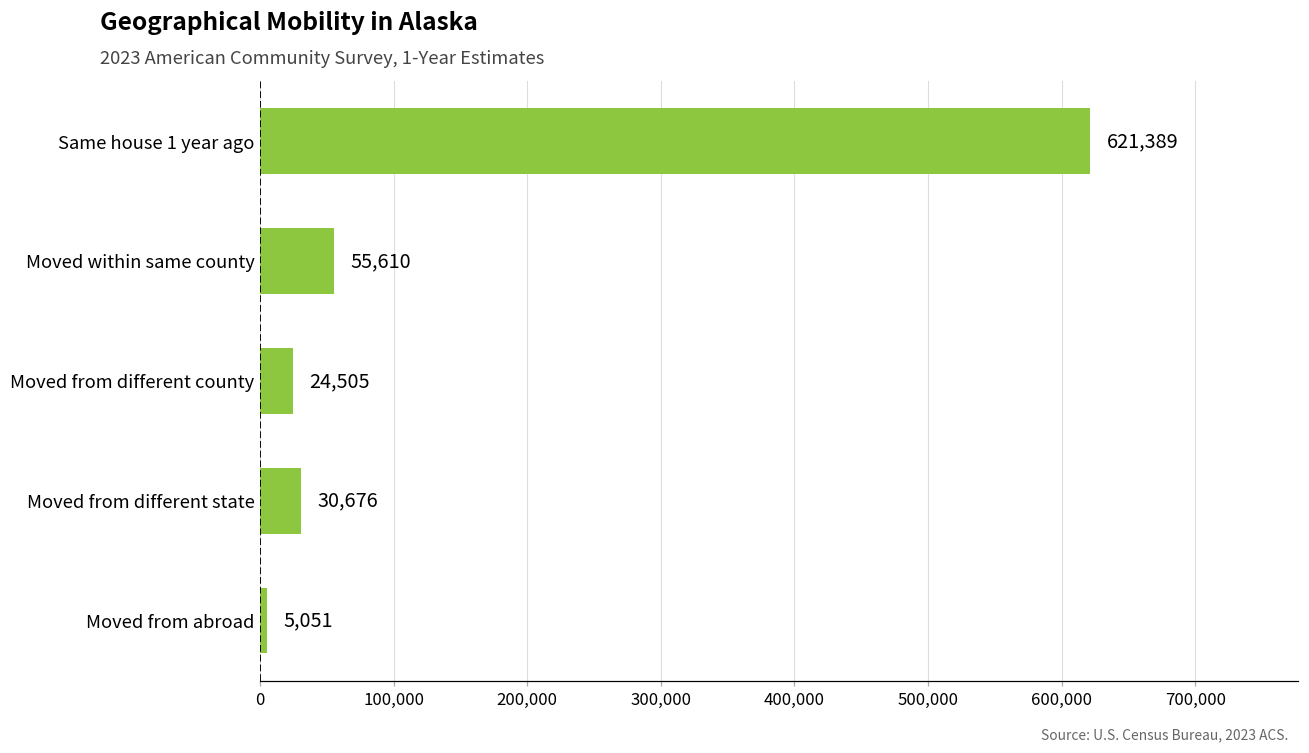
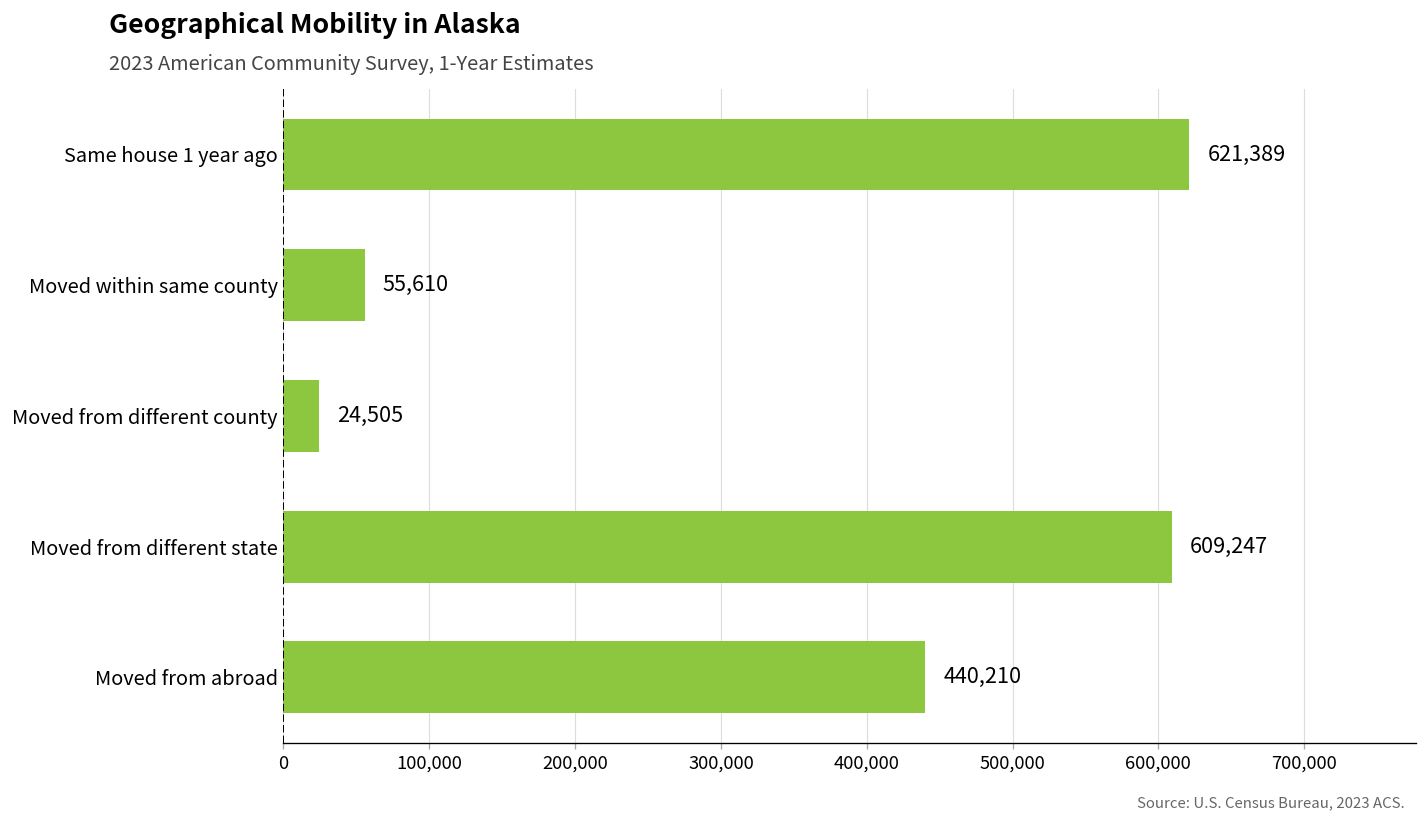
Moved from different state: 30,676 -> 609,247
Moved from abroad: 5,051 -> 440,210
